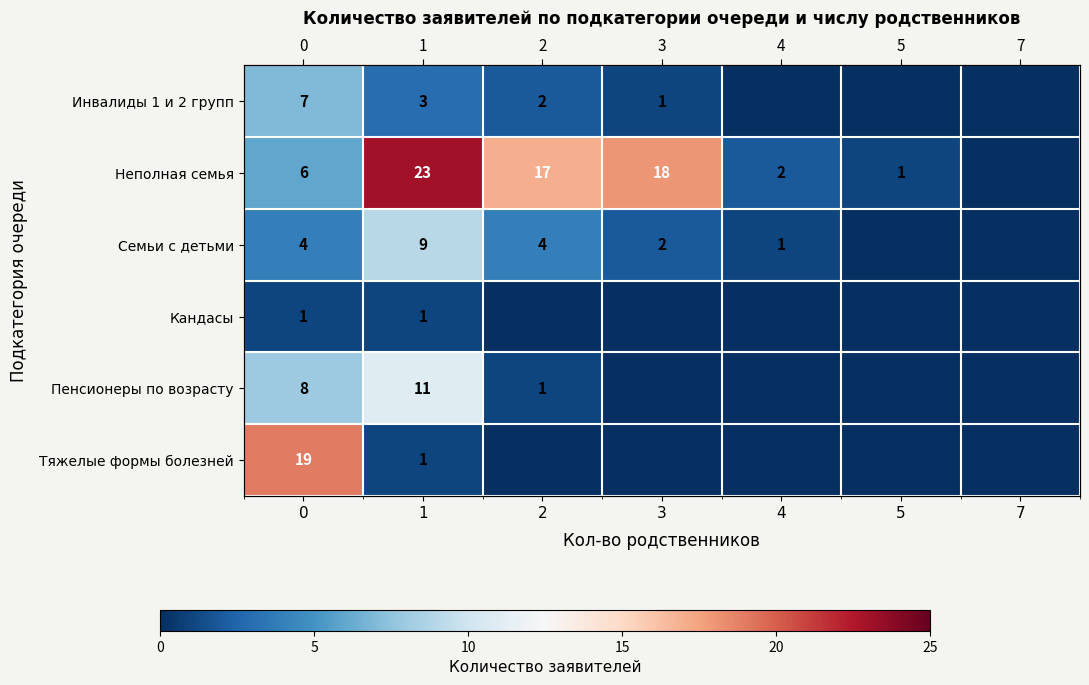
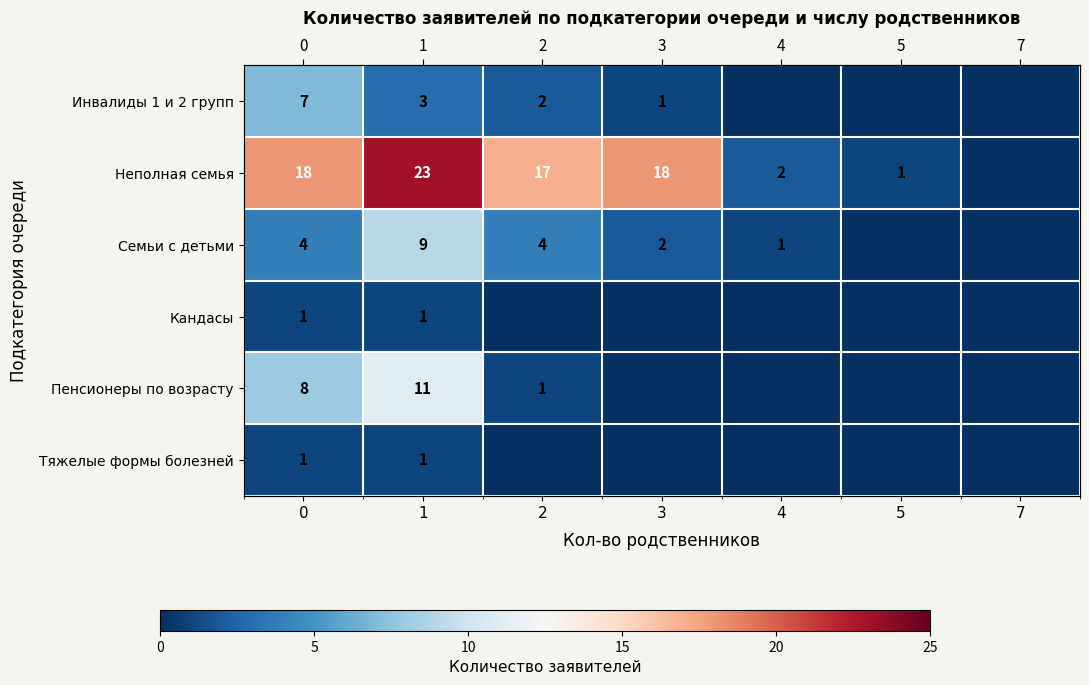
Неполная семья, 0: 6 -> 18
Тяжелые формы болезней, 0: 19 -> 1
